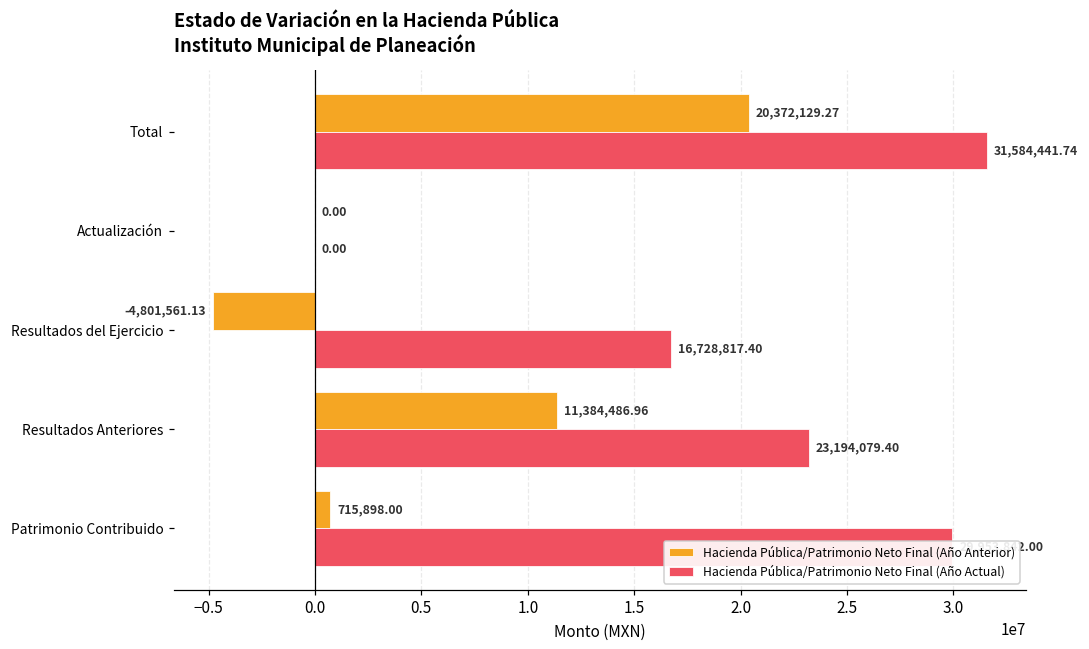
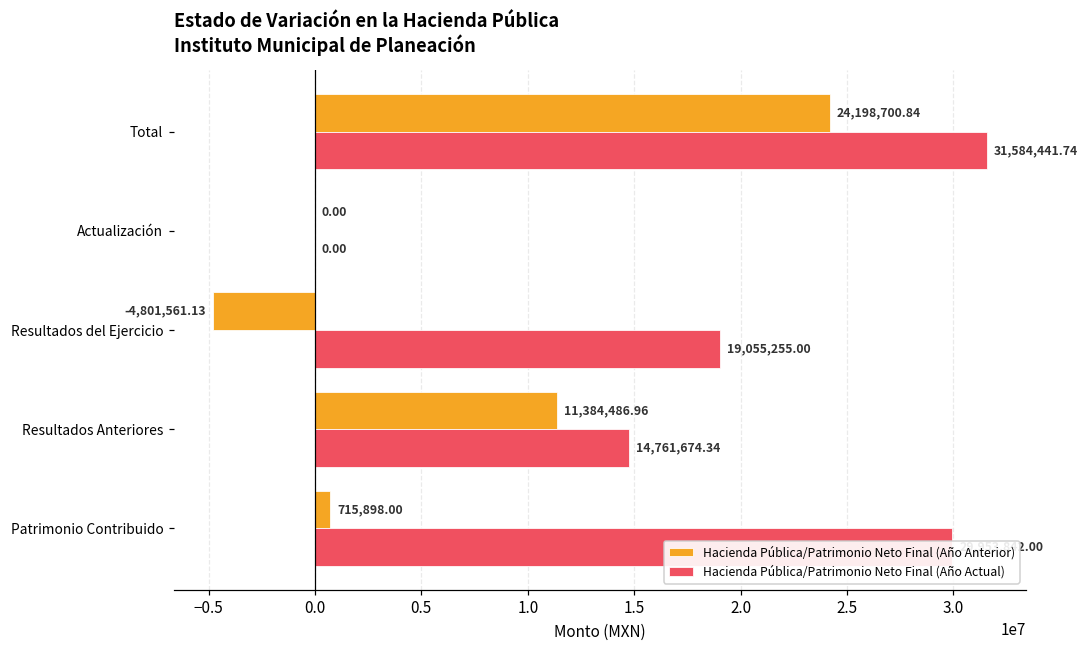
Hacienda Pública/Patrimonio Neto Final (Año Anterior), Total: 20,372,129.27 -> 24,198,700.84
Hacienda Pública/Patrimonio Neto Final (Año Actual), Resultados del Ejercicio: 16,728,817.40 -> 19,055,255.00
Hacienda Pública/Patrimonio Neto Final (Año Actual), Resultados Anteriores: 23,194,079.40 -> 14,761,674.34
